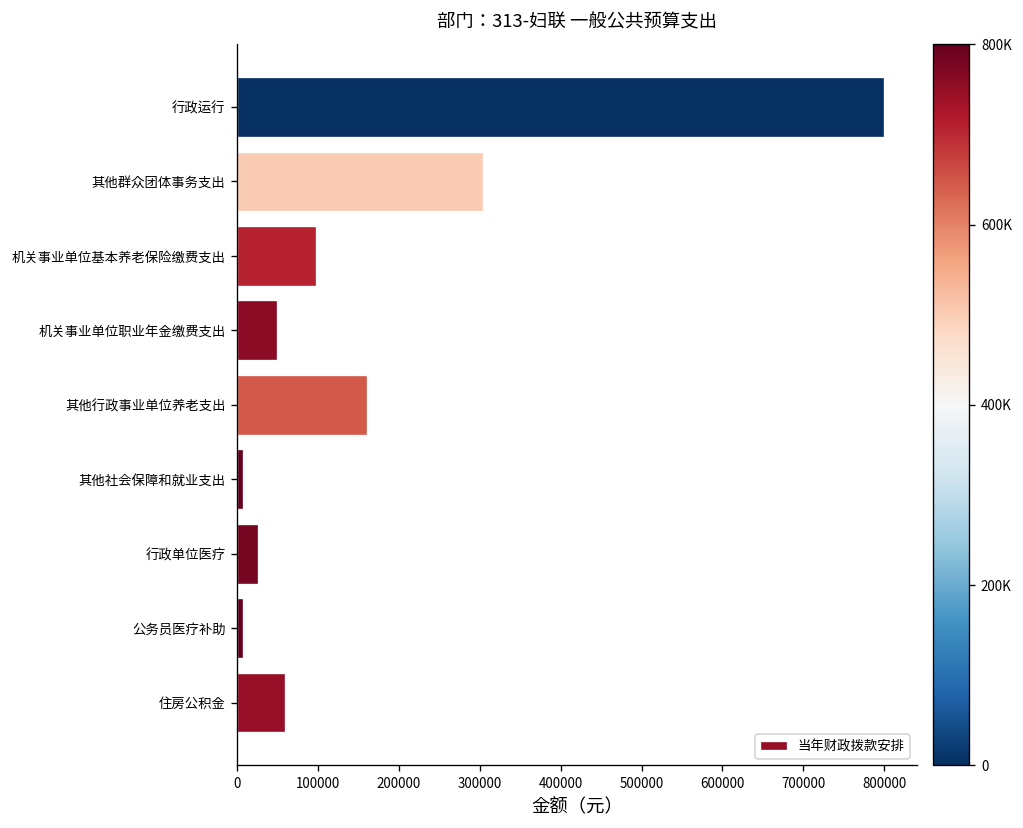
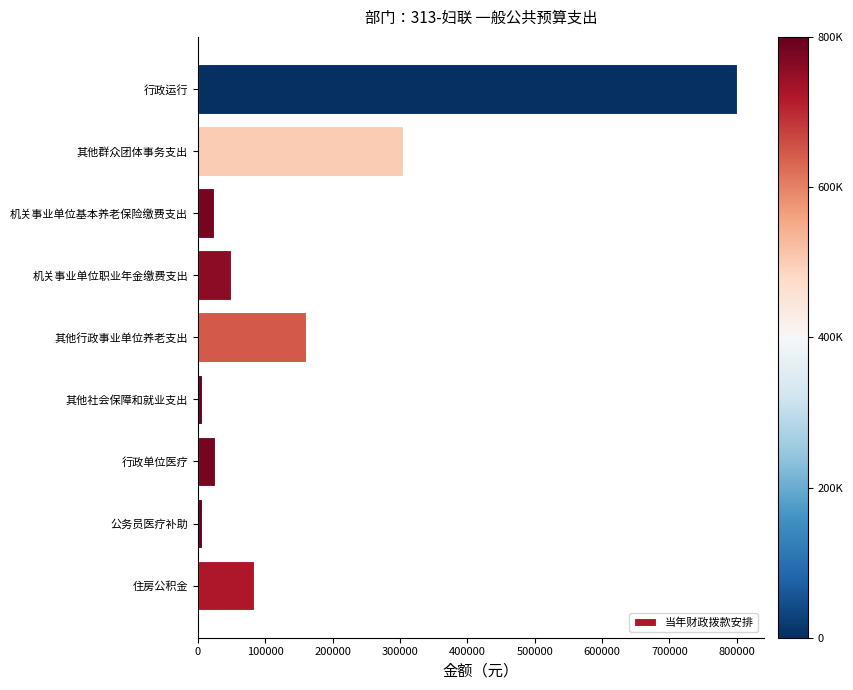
机关事业单位基本养老保险缴费支出: 100000 -> 20000
住房公积金: 60000 -> 80000
